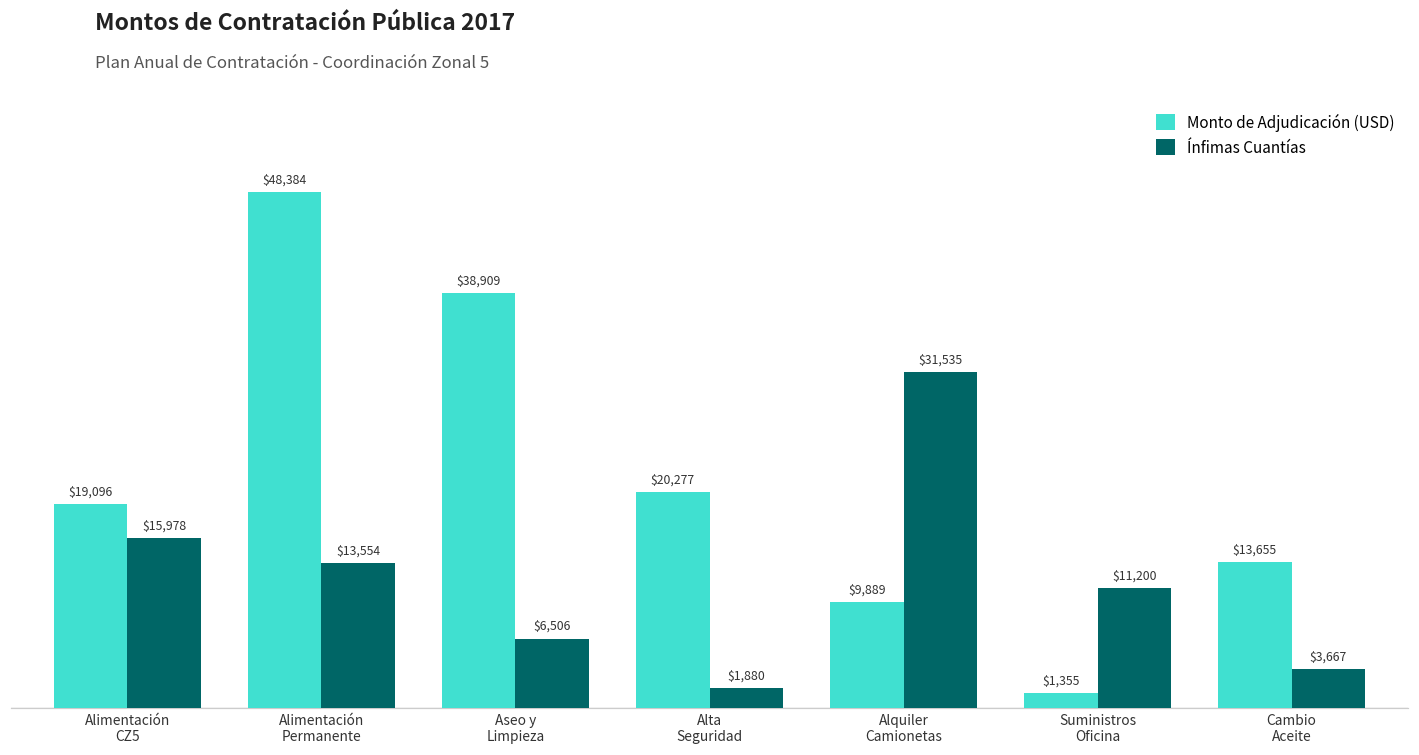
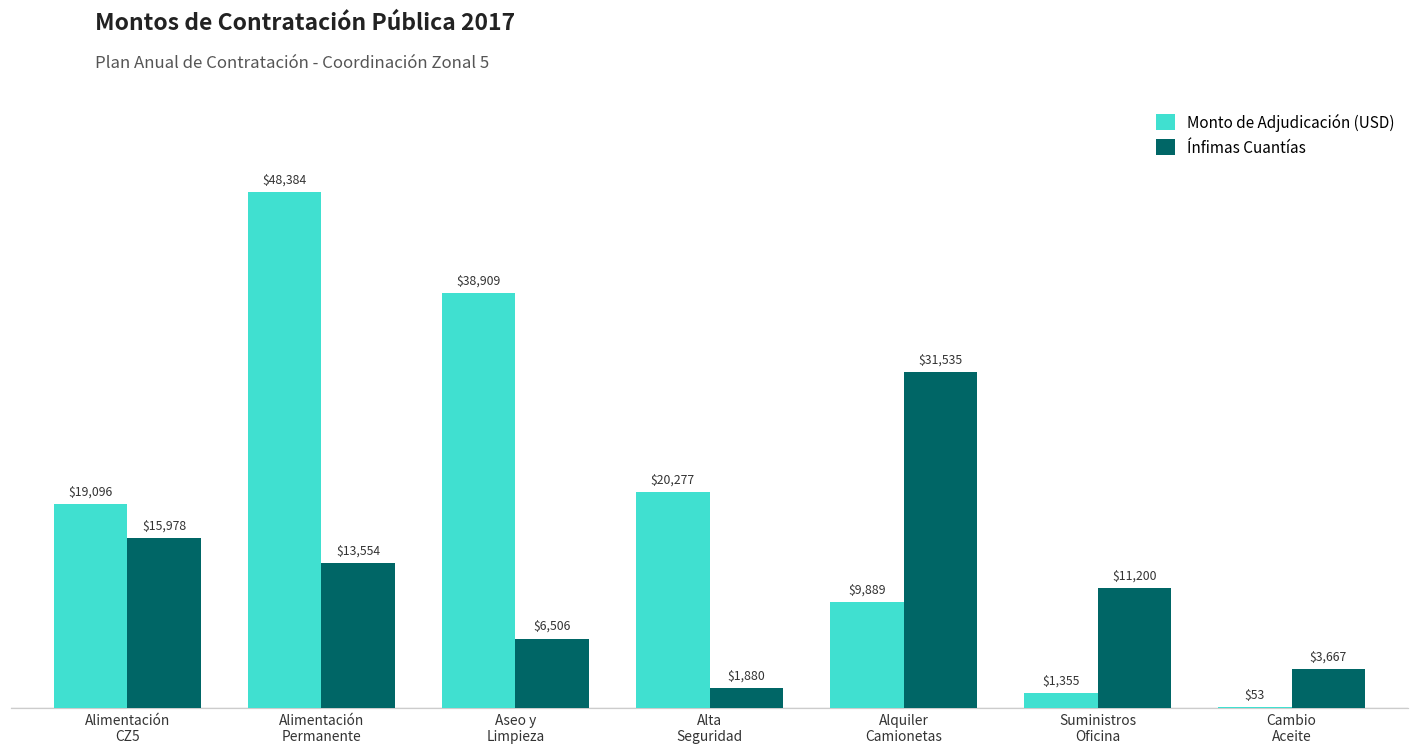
Monto de Adjudicación (USD), Cambio Aceite: $13,655 -> $53
